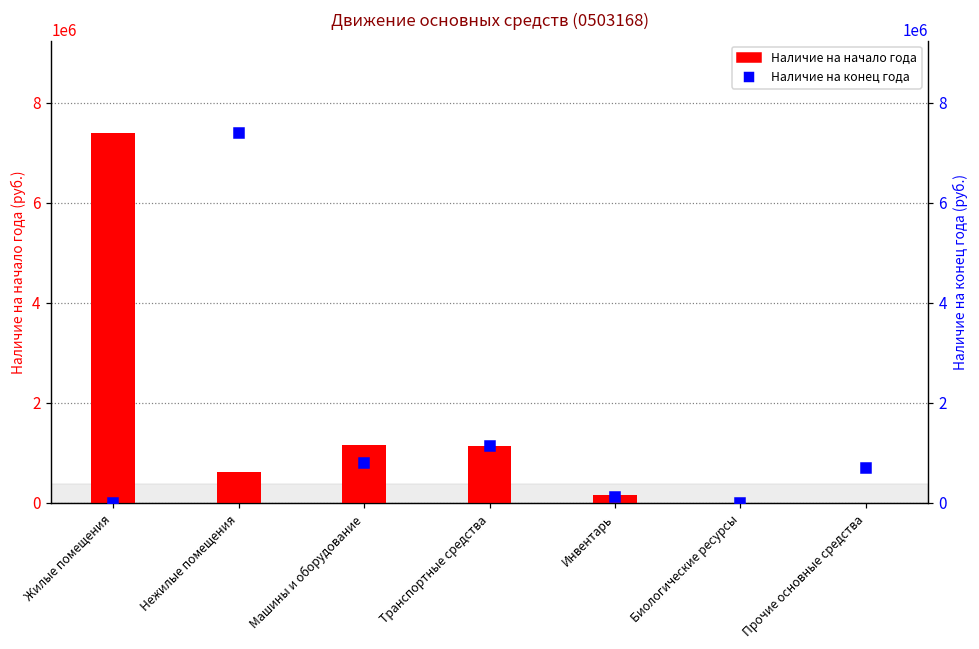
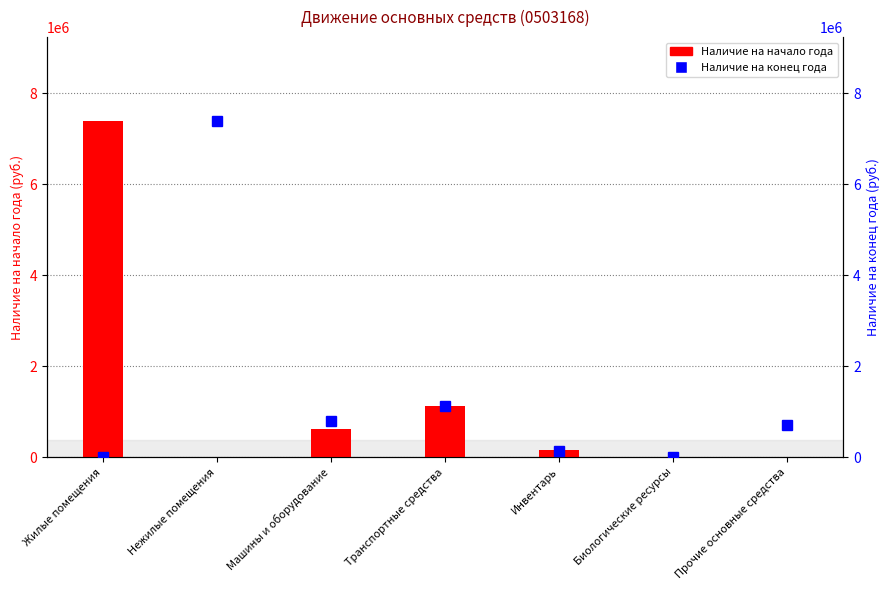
Наличие на начало года, Нежилые помещения: 600000 -> 0
Наличие на начало года, Машины и оборудование: 1200000 -> 600000
